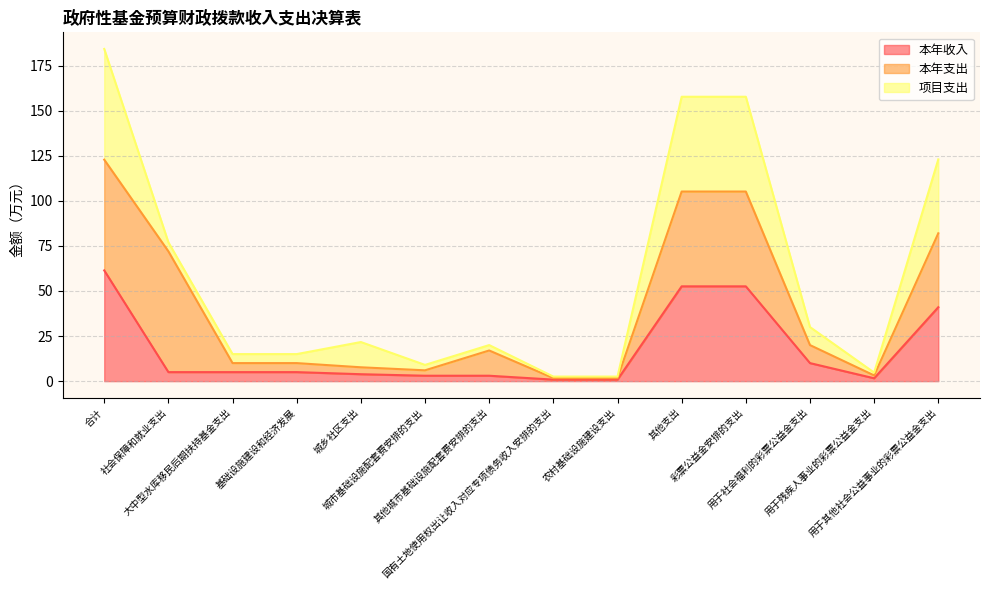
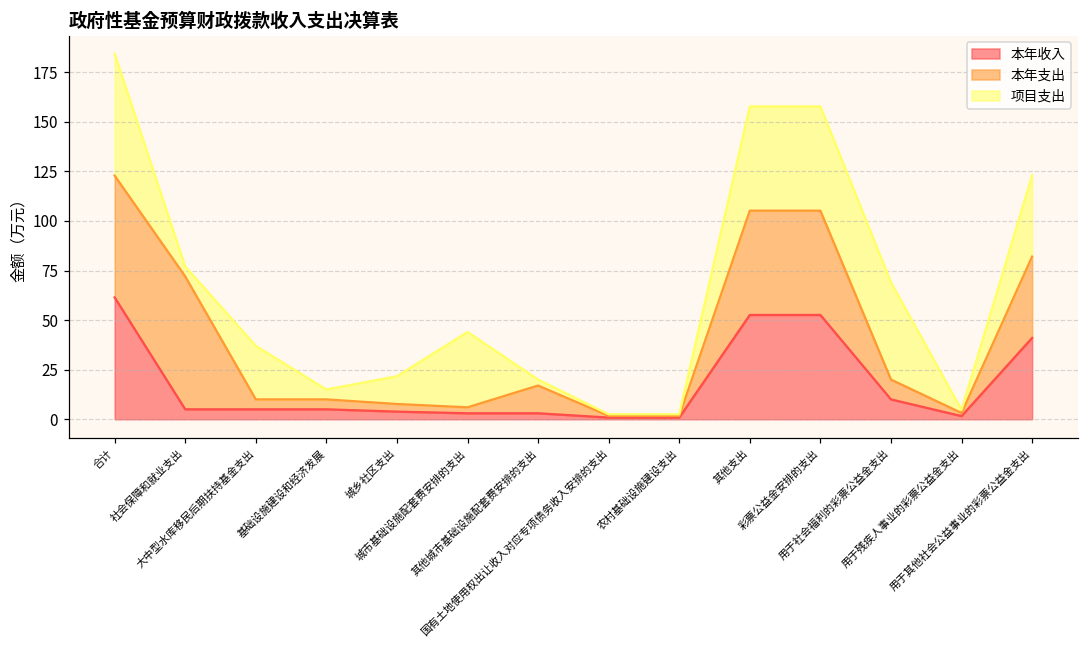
项目支出, 大中型水库移民后期扶持基金支出: 5 -> 27
项目支出, 城市基础设施配套费安排的支出: 3 -> 38
项目支出, 用于社会福利的彩票公益金支出: 10 -> 49
